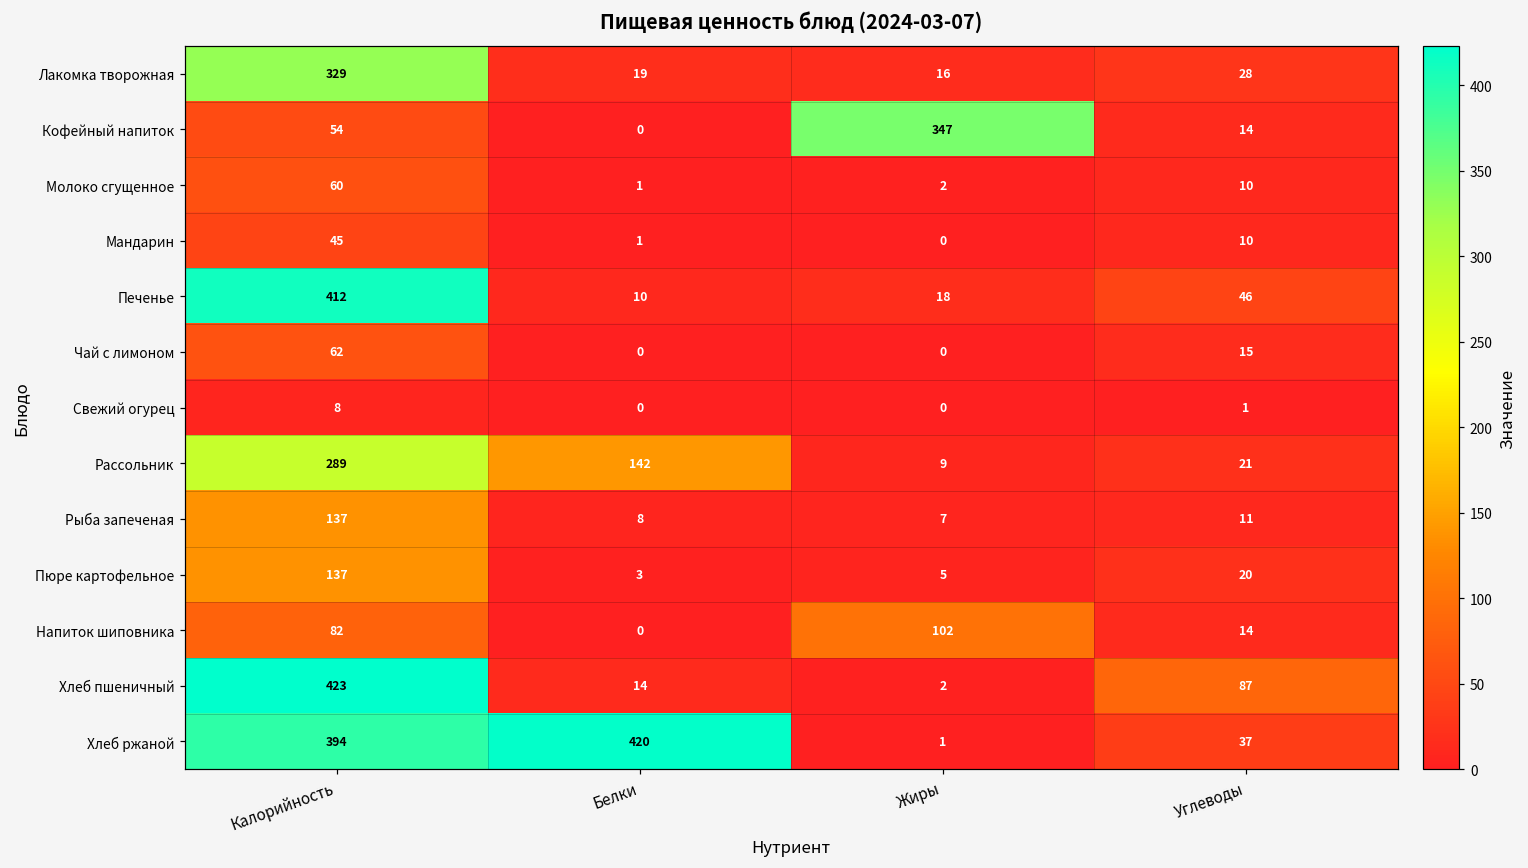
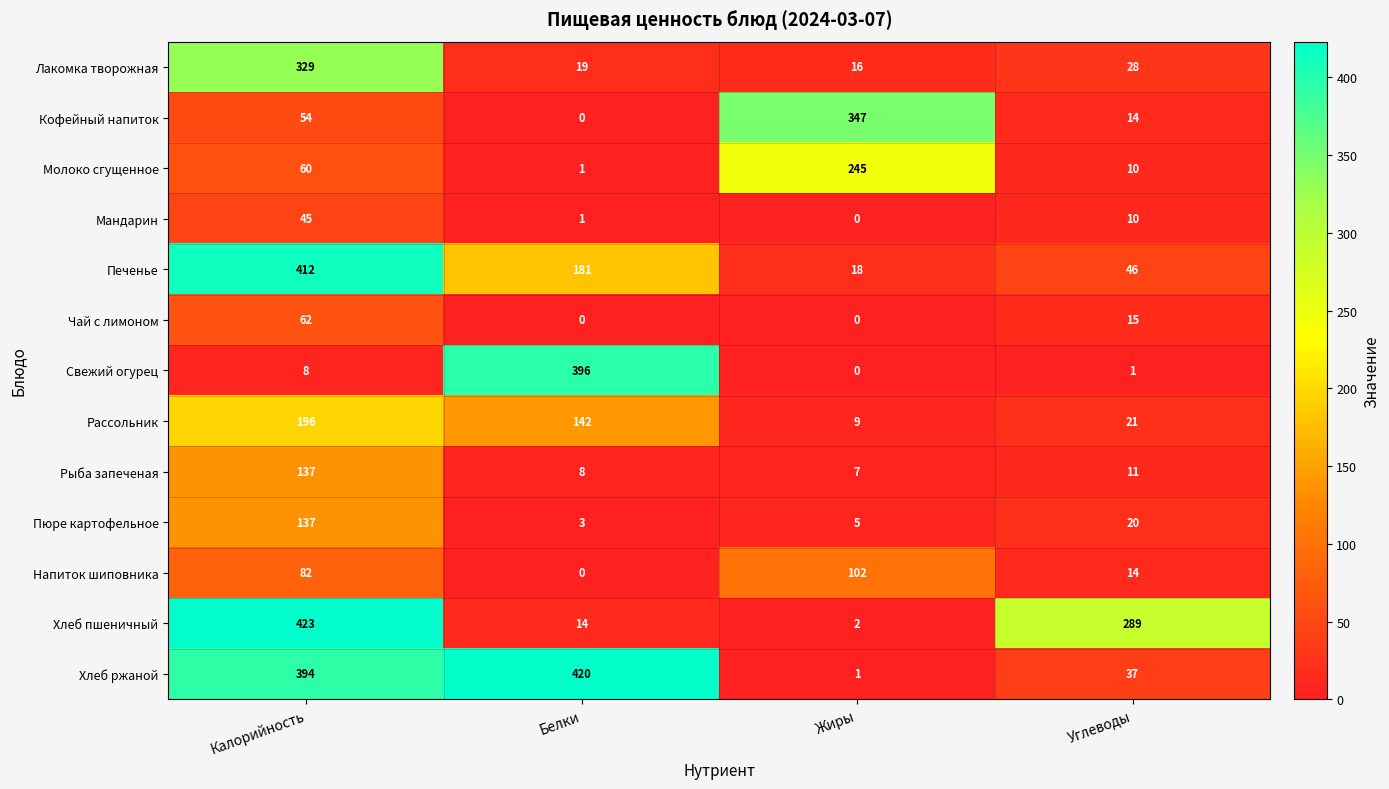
Молоко сгущенное, Жиры: 2 -> 245
Печенье, Белки: 10 -> 181
Свежий огурец, Белки: 0 -> 396
Рассольник, Калорийность: 289 -> 196
Хлеб пшеничный, Углеводы: 87 -> 289
